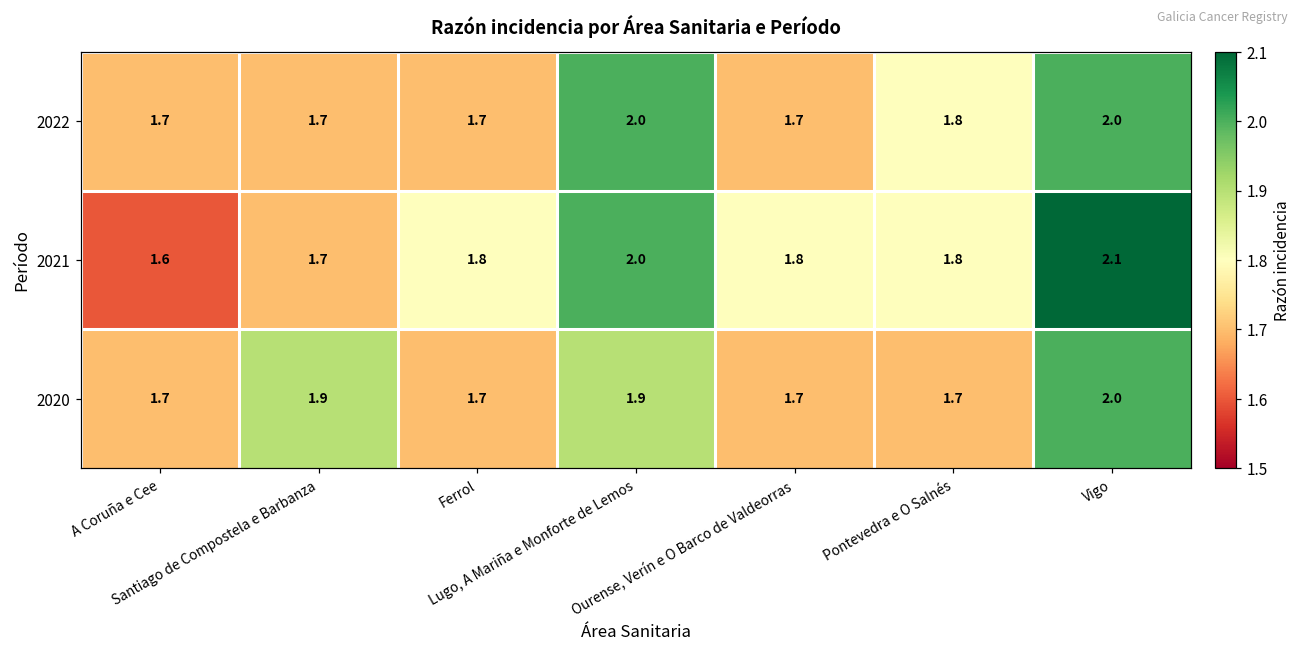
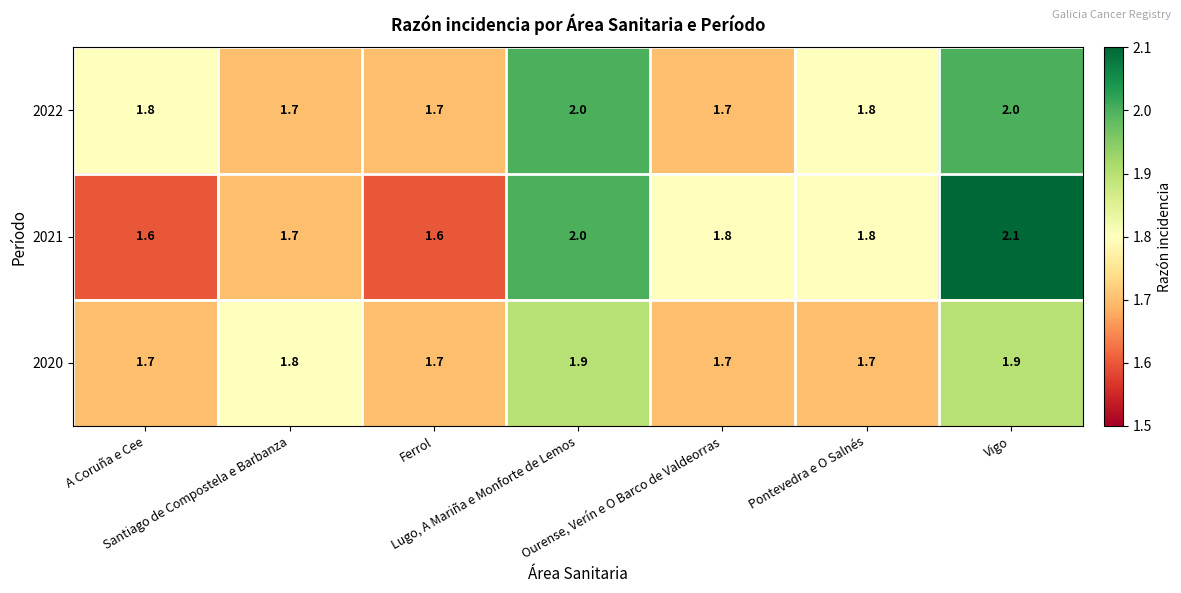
2022, A Coruña e Cee: 1.7 -> 1.8
2021, Ferrol: 1.8 -> 1.6
2020, Santiago de Compostela e Barbanza: 1.9 -> 1.8
2020, Vigo: 2.0 -> 1.9
